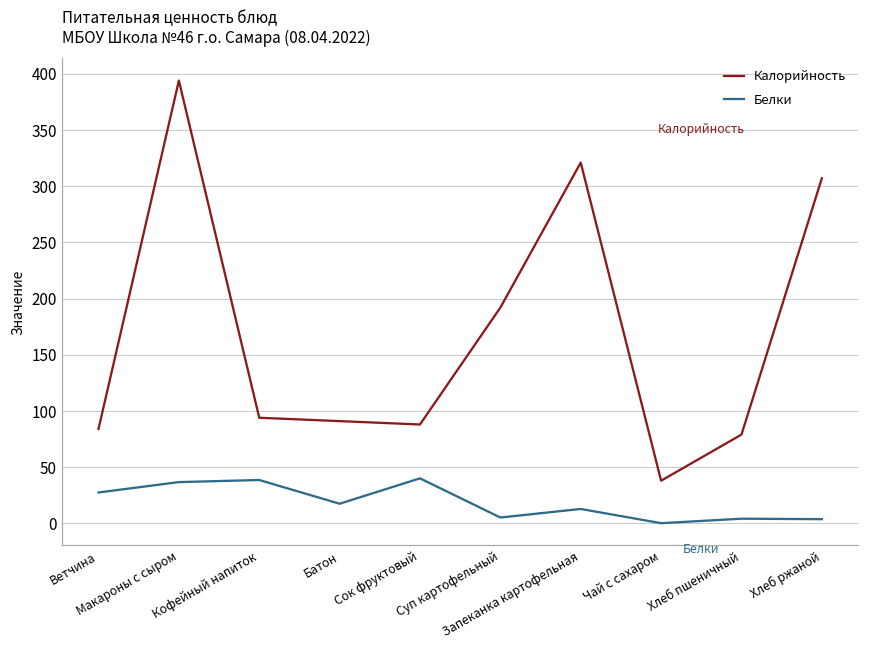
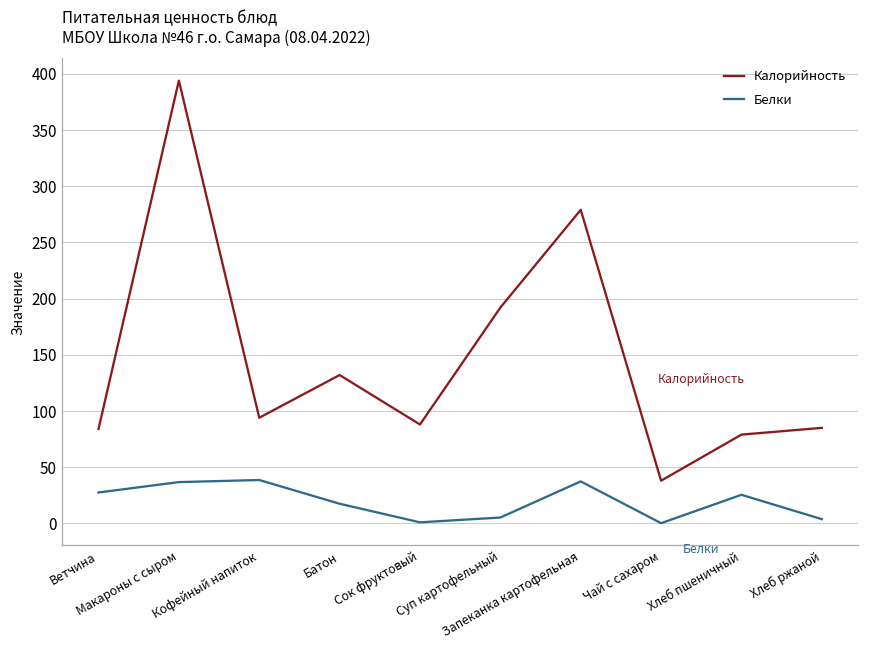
Калорийность, Батон: 91 -> 132
Белки, Сок фруктовый: 40 -> 1
Калорийность, Запеканка картофельная: 321 -> 279
Белки, Запеканка картофельная: 13 -> 37
Белки, Хлеб пшеничный: 4 -> 25
Калорийность, Хлеб ржаной: 307 -> 85
